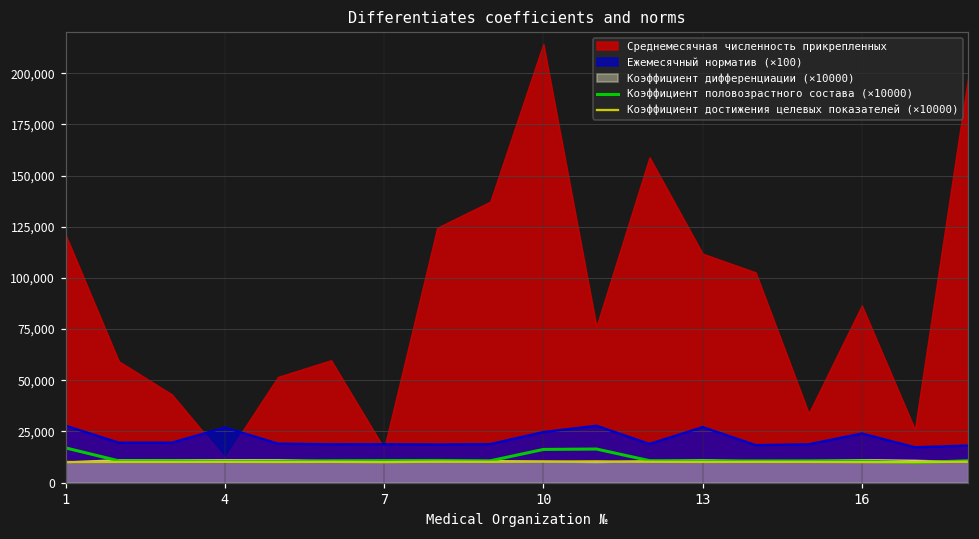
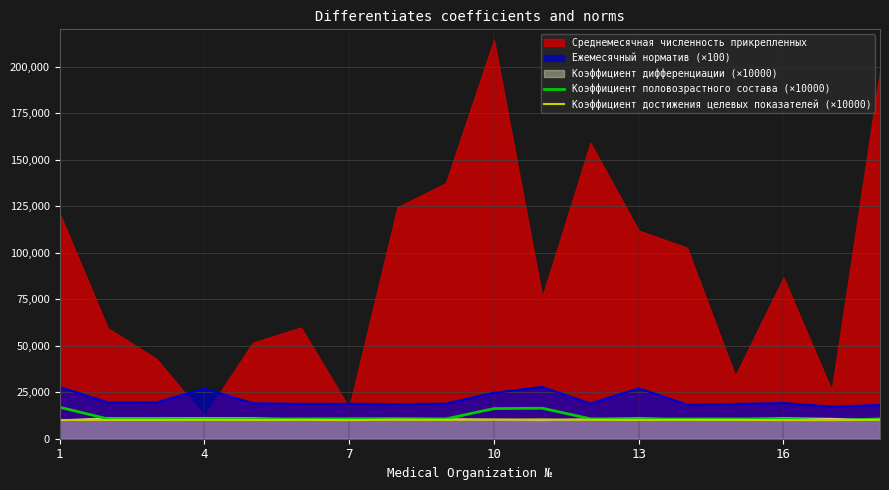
Ежемесячный норматив (×100), 16: 24,000 -> 19,000
